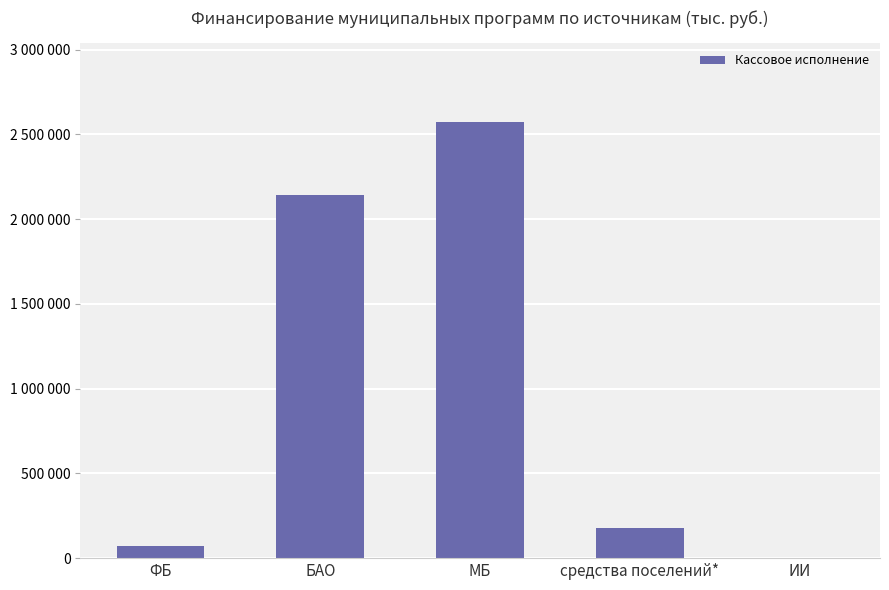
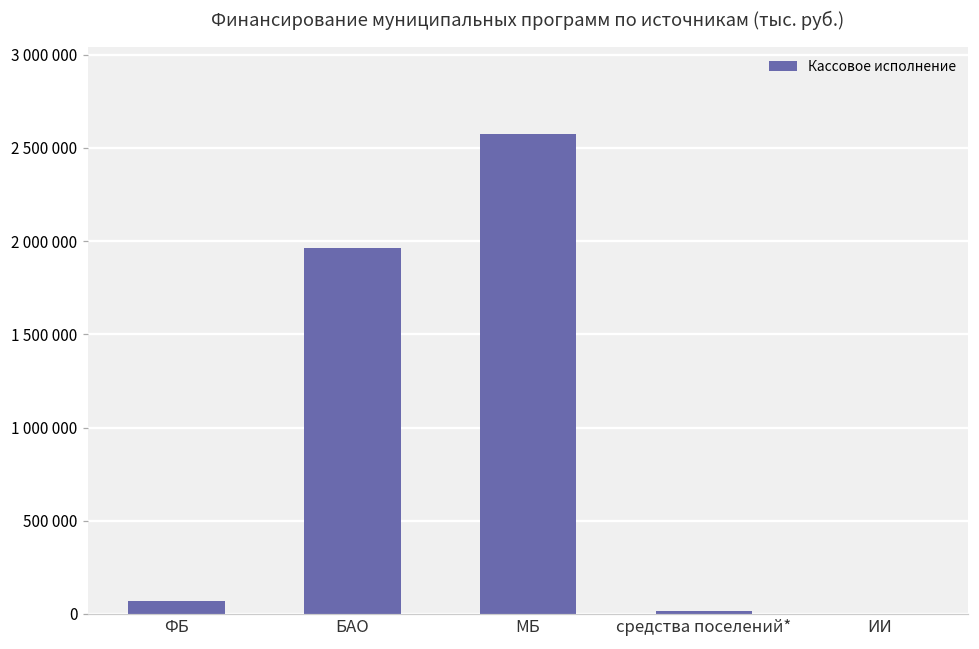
БАО: 2140000 -> 1970000
средства поселений*: 180000 -> 10000
